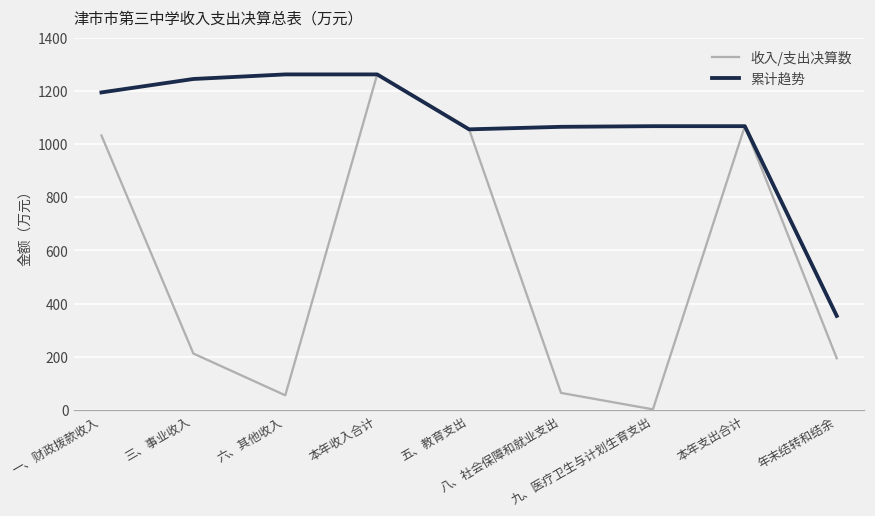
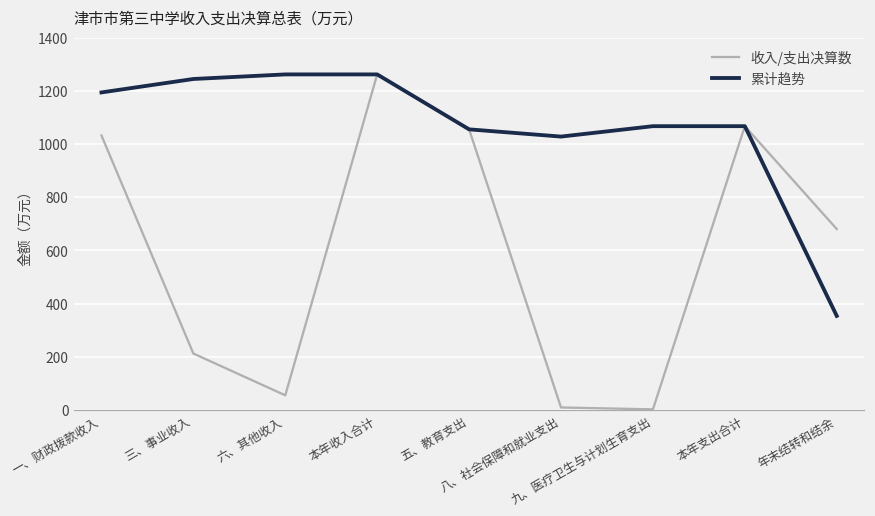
收入/支出决算数, 八、社会保障和就业支出: 60 -> 10
累计趋势, 八、社会保障和就业支出: 1060 -> 1030
收入/支出决算数, 年末结转和结余: 190 -> 680
